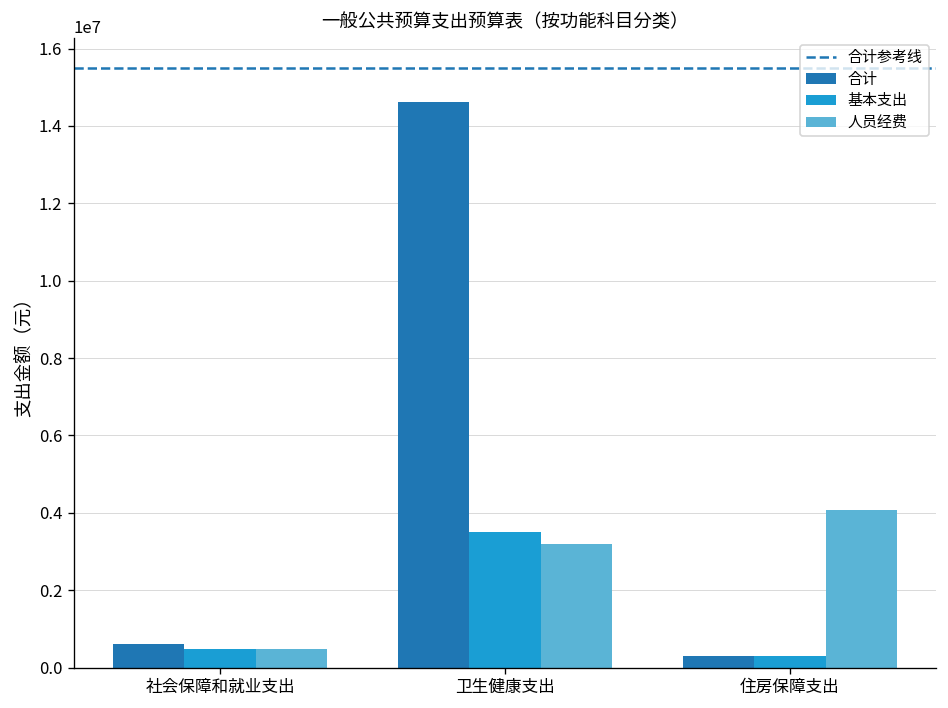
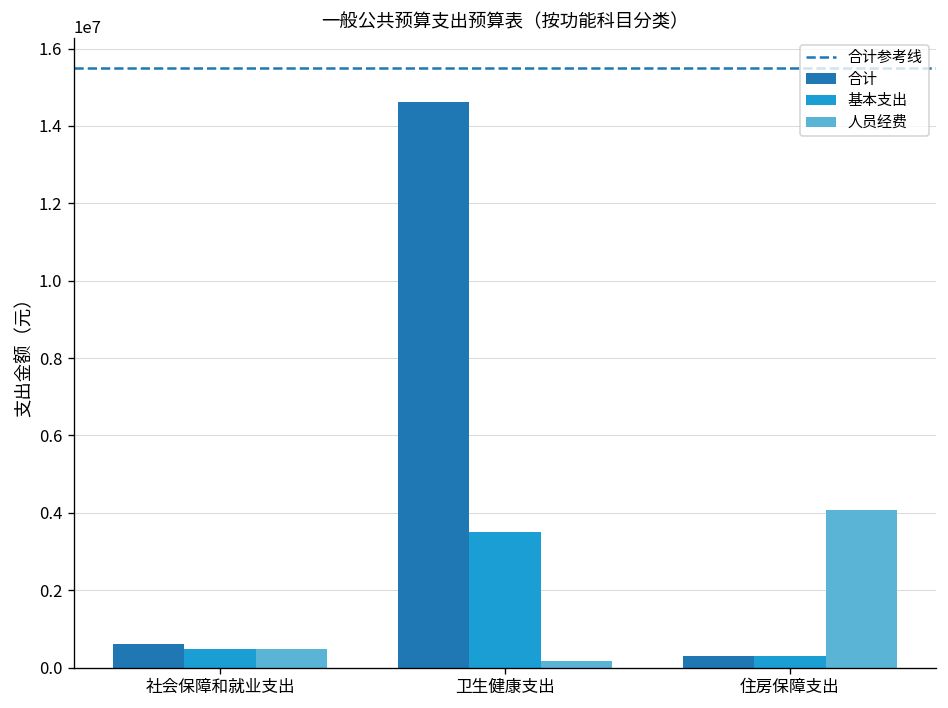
人员经费, 卫生健康支出: 3200000 -> 200000
